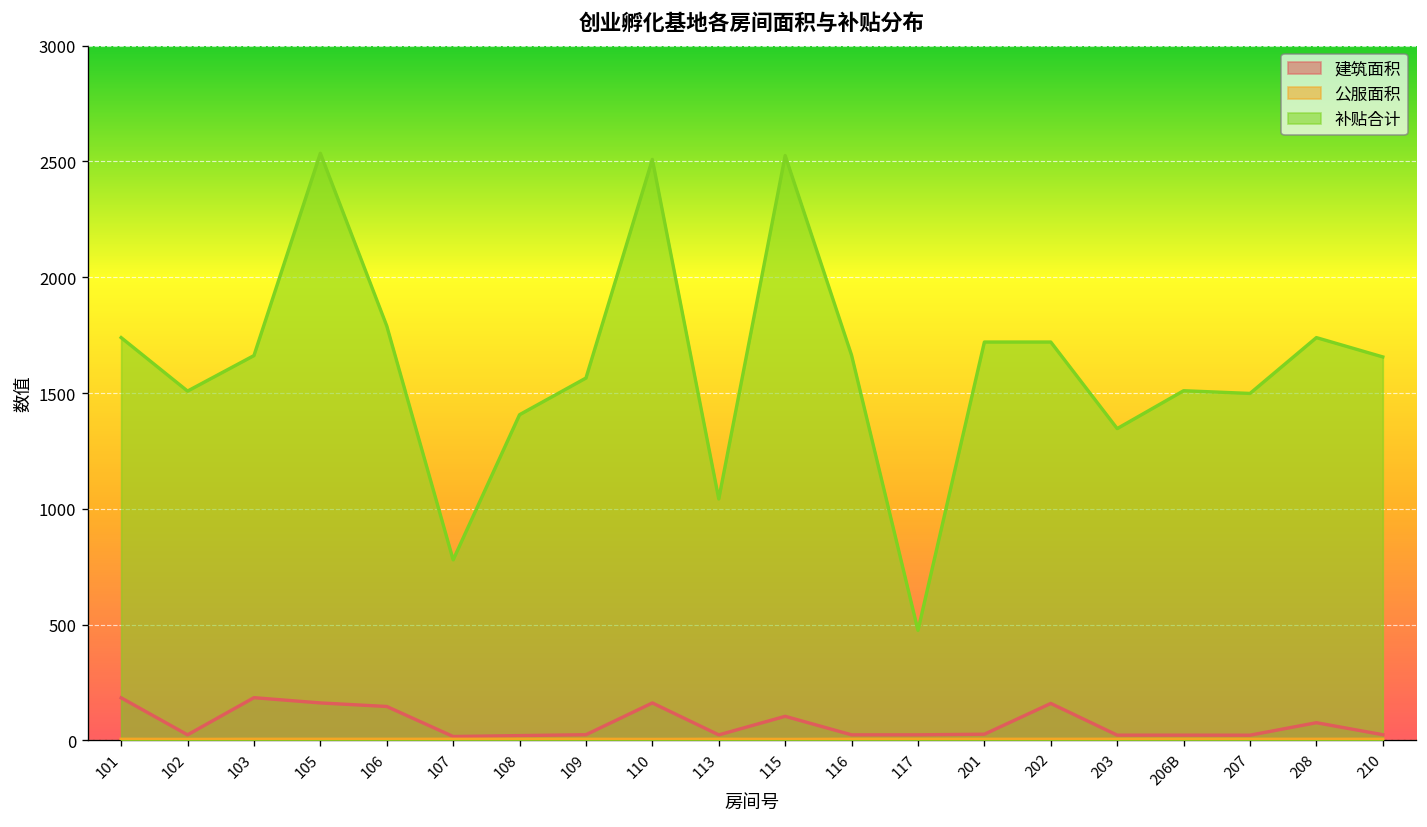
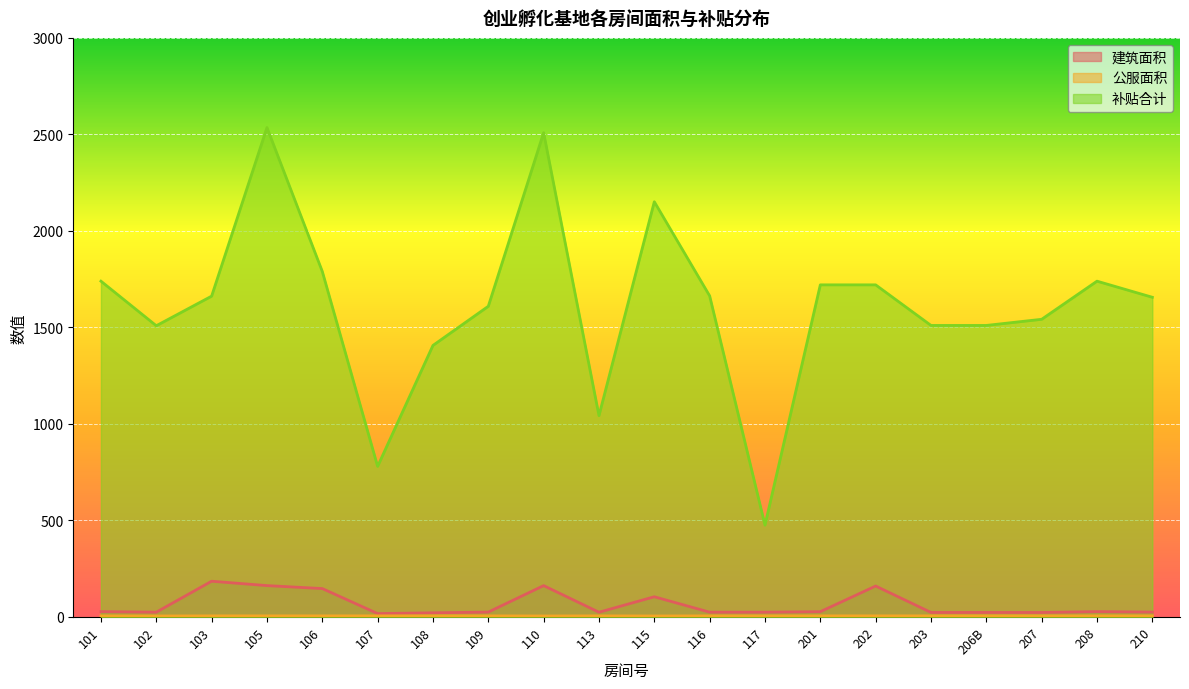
建筑面积, 101: 180 -> 30
补贴合计, 109: 1560 -> 1610
补贴合计, 115: 2530 -> 2150
补贴合计, 203: 1350 -> 1510
补贴合计, 207: 1500 -> 1540
建筑面积, 208: 80 -> 30
